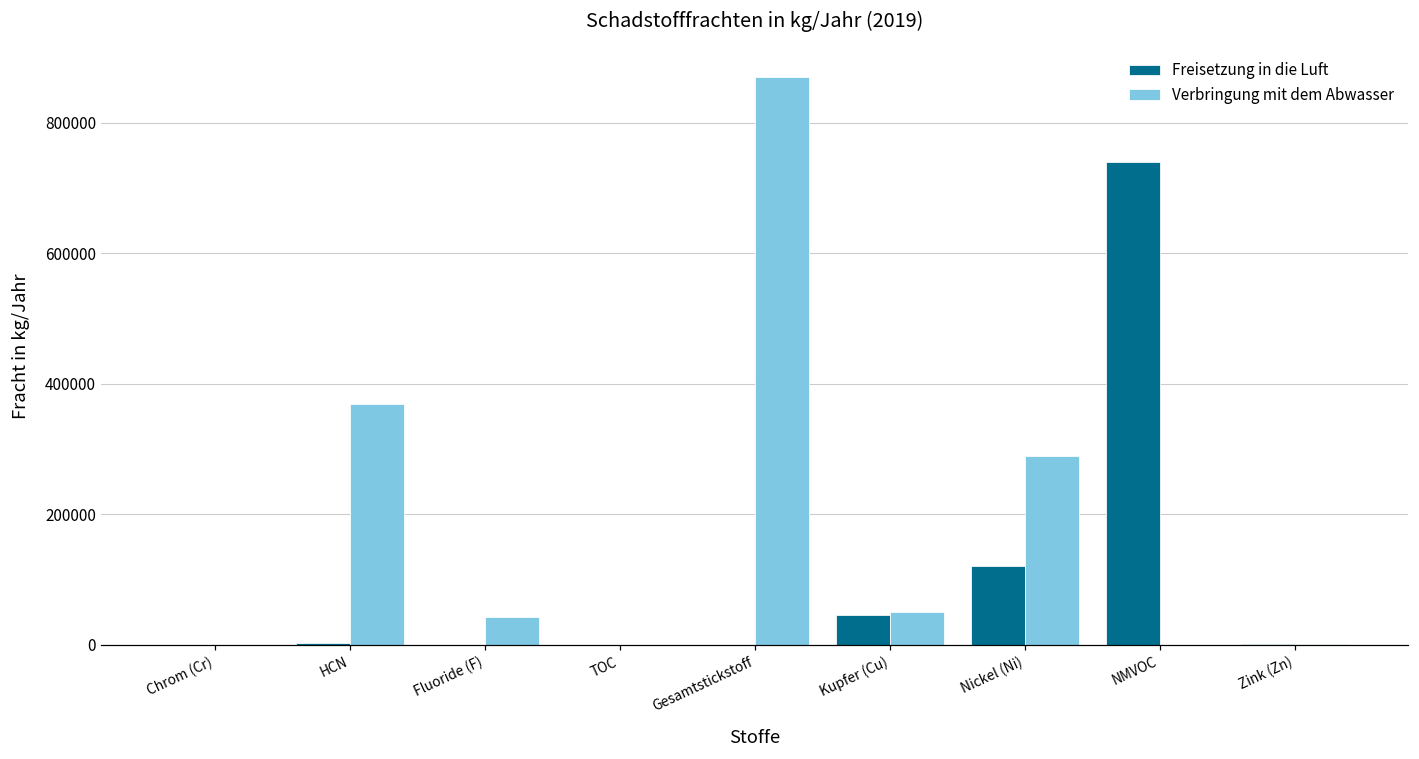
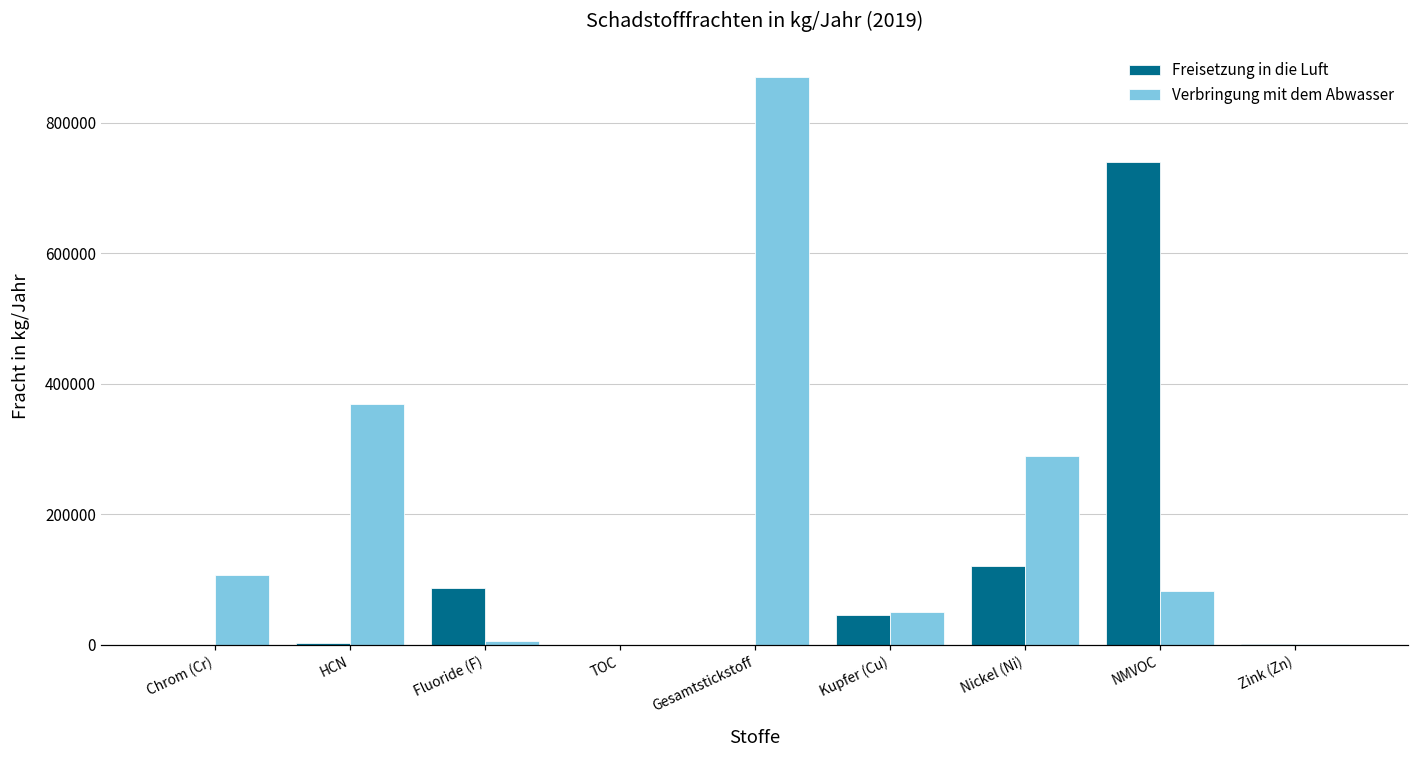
Verbringung mit dem Abwasser, Chrom (Cr): 0 -> 110000
Freisetzung in die Luft, Fluoride (F): 0 -> 90000
Verbringung mit dem Abwasser, Fluoride (F): 40000 -> 0
Verbringung mit dem Abwasser, NMVOC: 0 -> 80000
